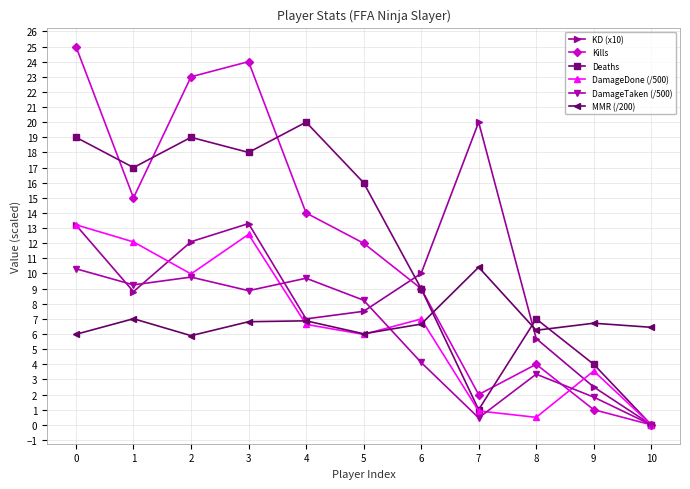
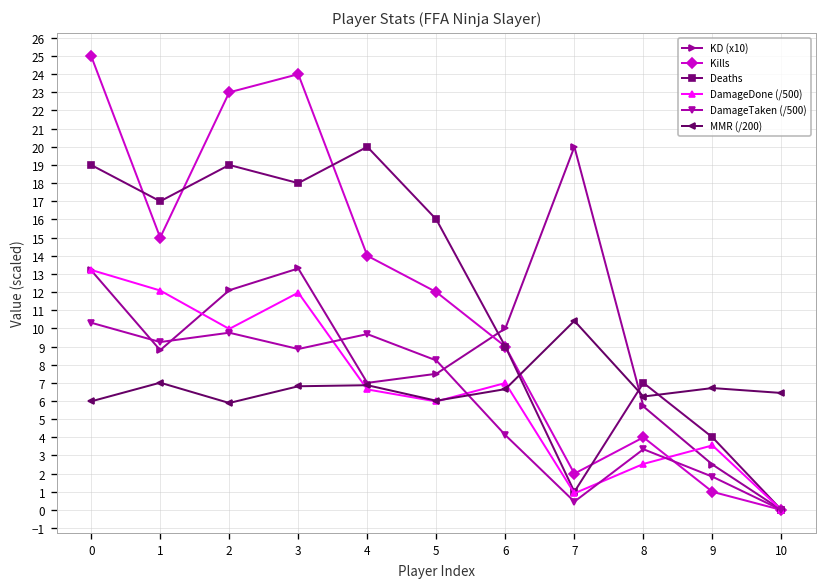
DamageDone (/500), 3: 12.6 -> 12.0
DamageDone (/500), 8: 0.5 -> 2.5
